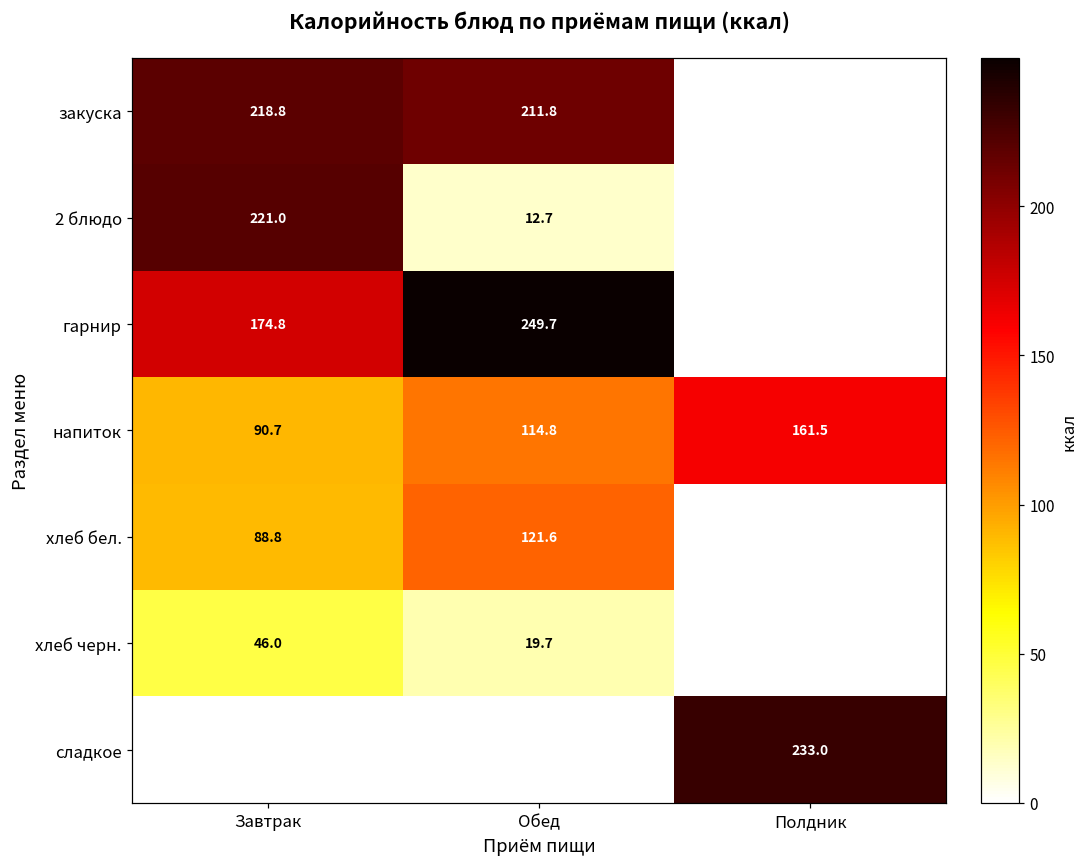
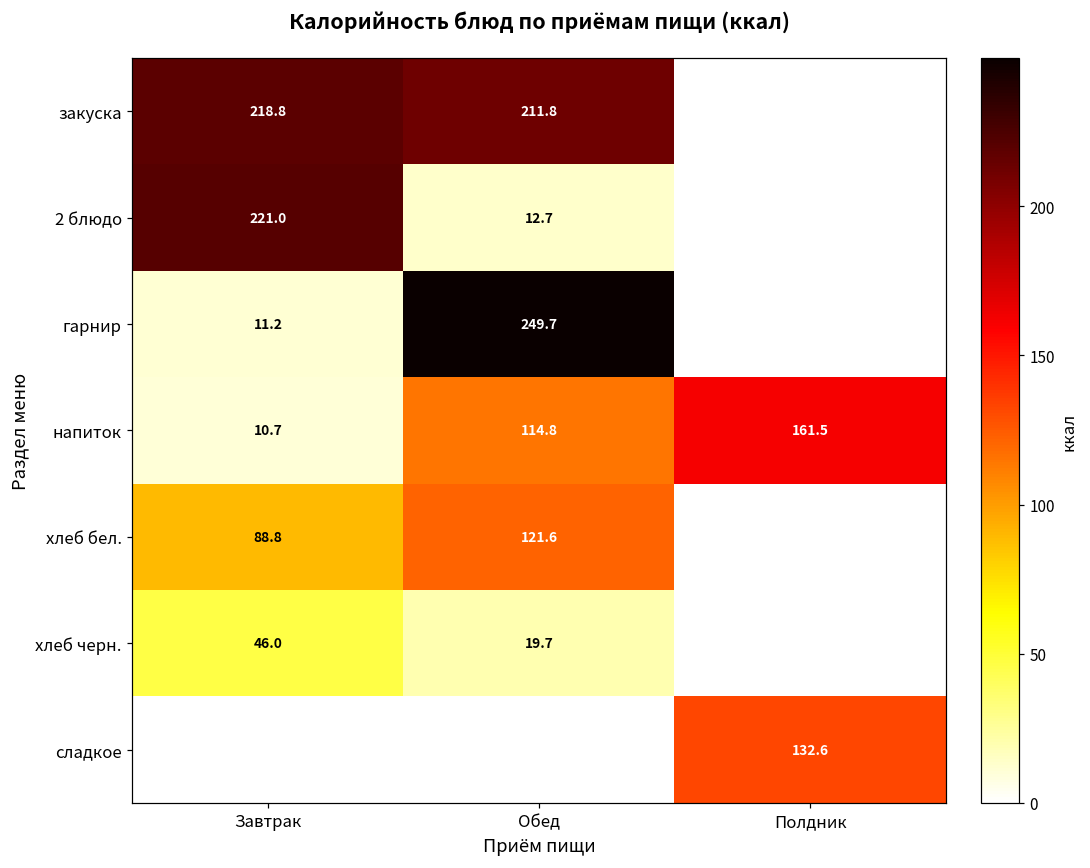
гарнир, Завтрак: 174.8 -> 11.2
напиток, Завтрак: 90.7 -> 10.7
сладкое, Полдник: 233.0 -> 132.6
